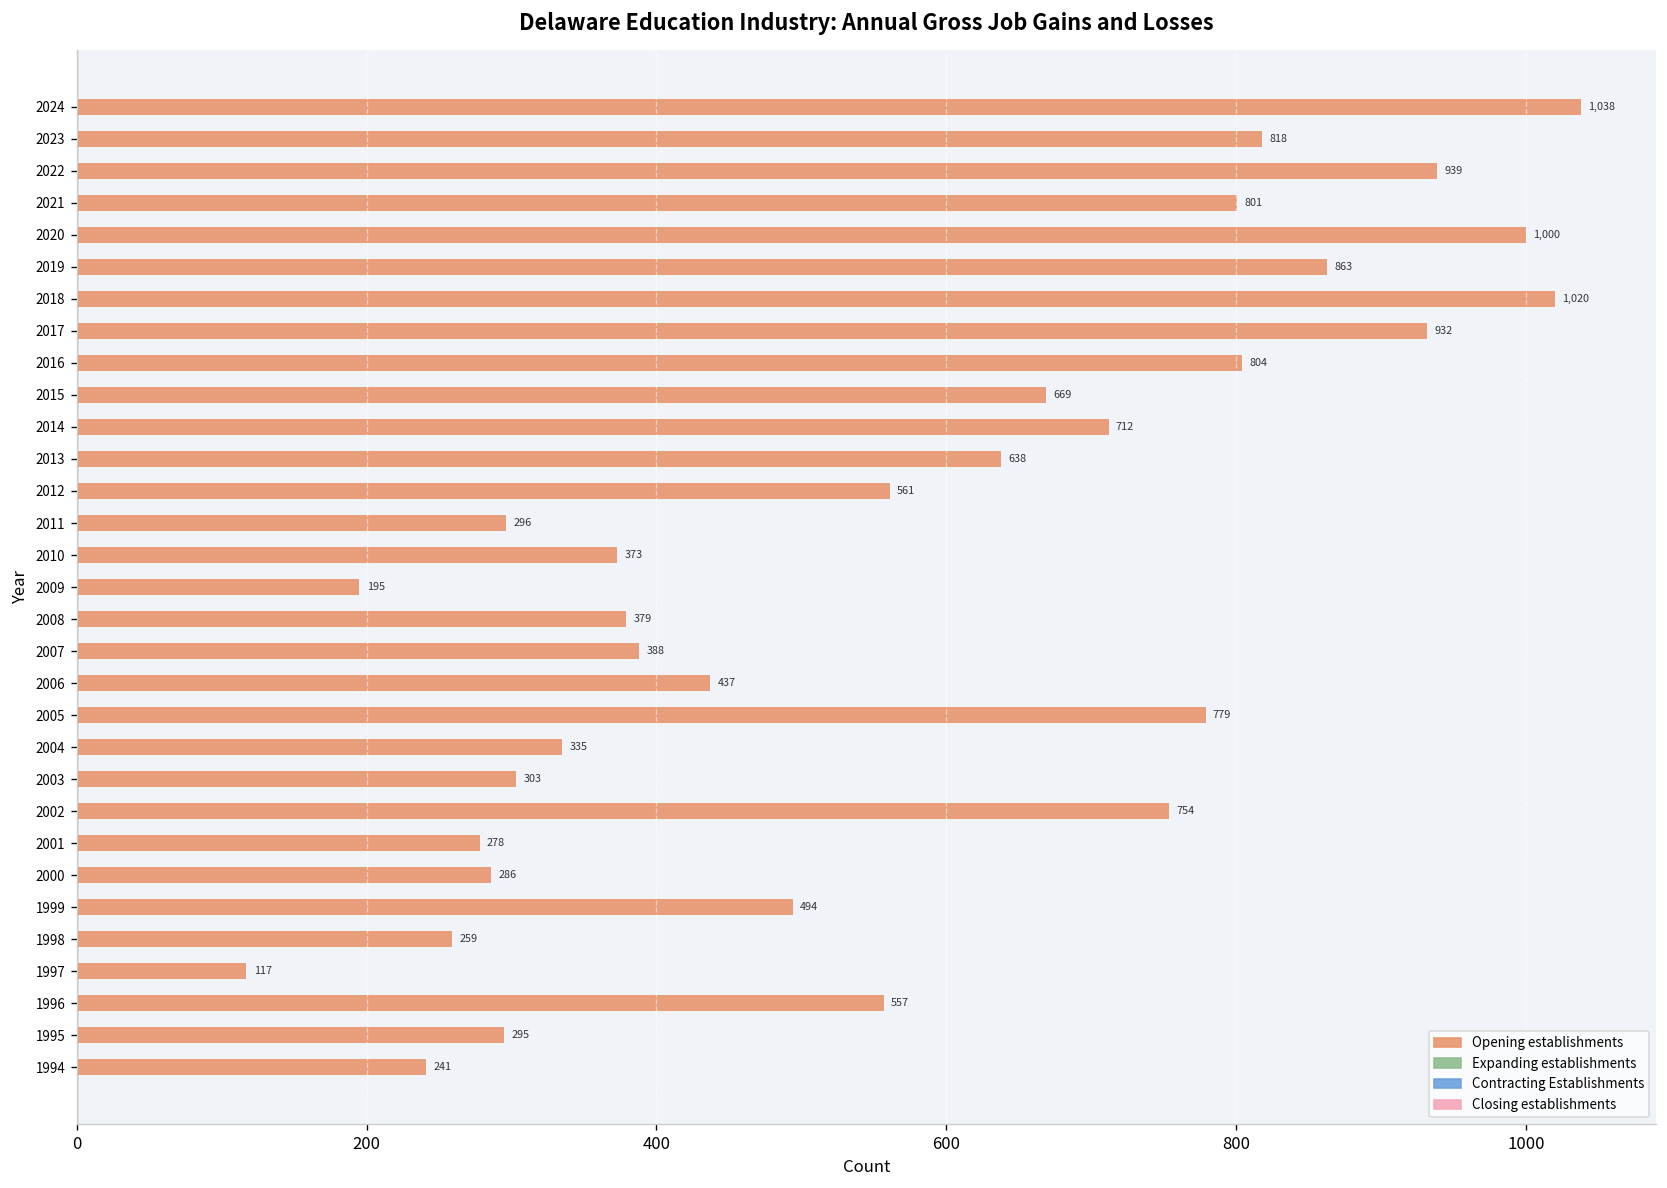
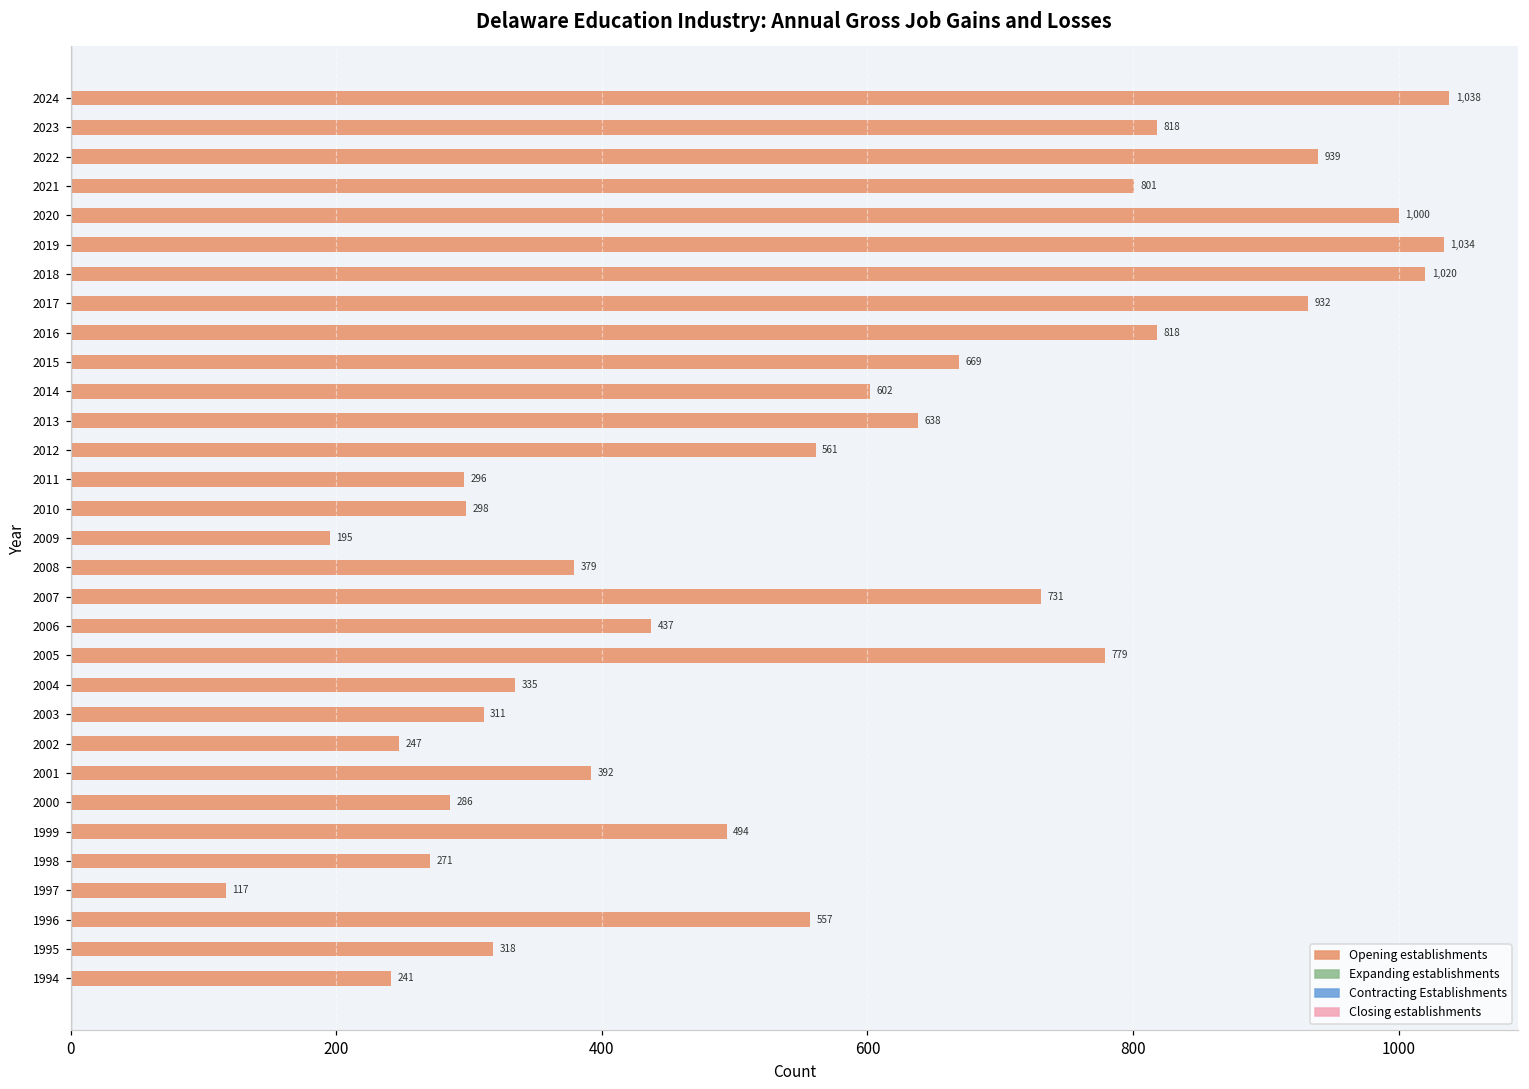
2019: 863 -> 1,034
2016: 804 -> 818
2014: 712 -> 602
2010: 373 -> 298
2007: 388 -> 731
2003: 303 -> 311
2002: 754 -> 247
2001: 278 -> 392
1998: 259 -> 271
1995: 295 -> 318
